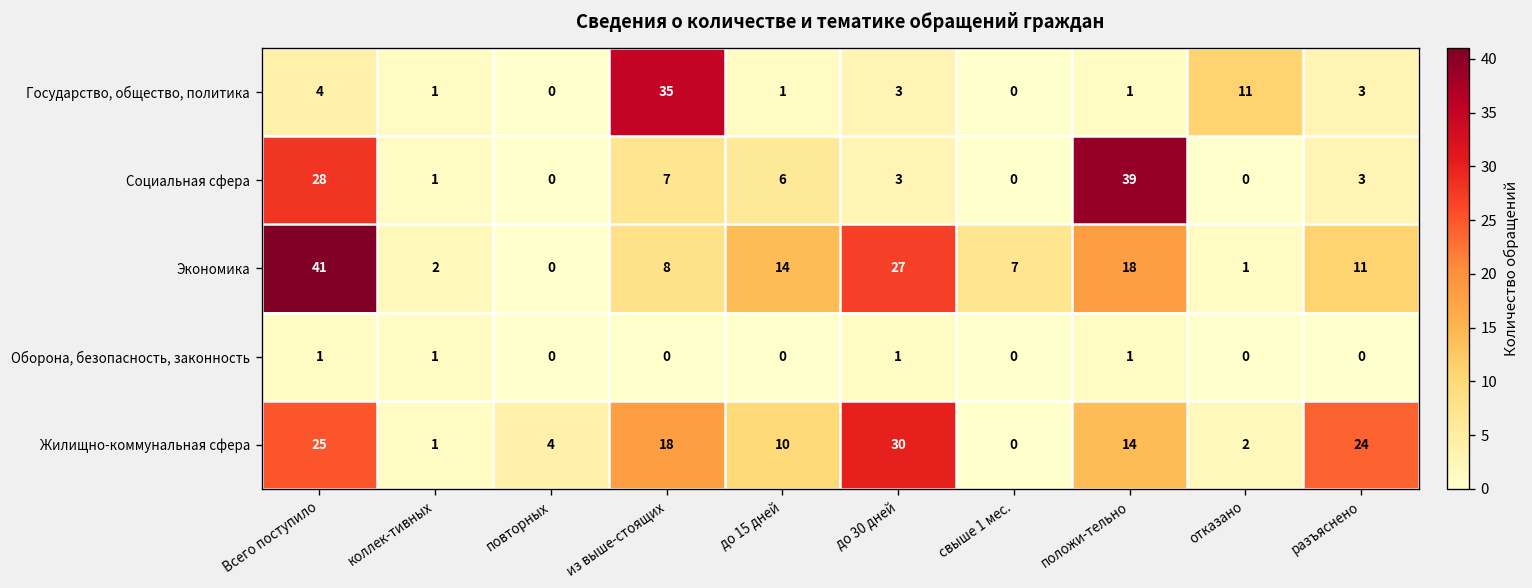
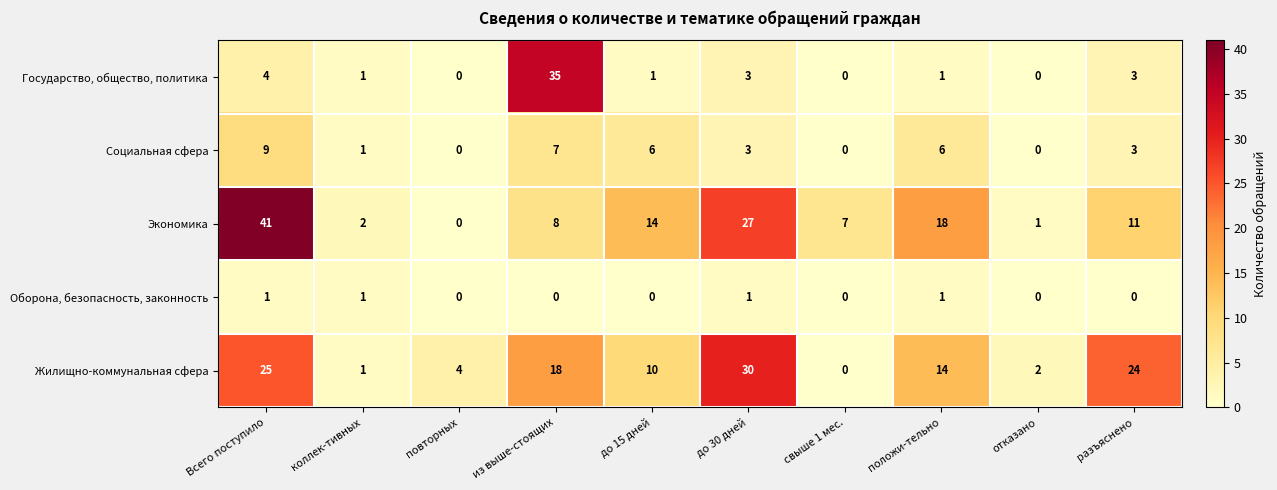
Государство, общество, политика, отказано: 11 -> 0
Социальная сфера, Всего поступило: 28 -> 9
Социальная сфера, положи-тельно: 39 -> 6
